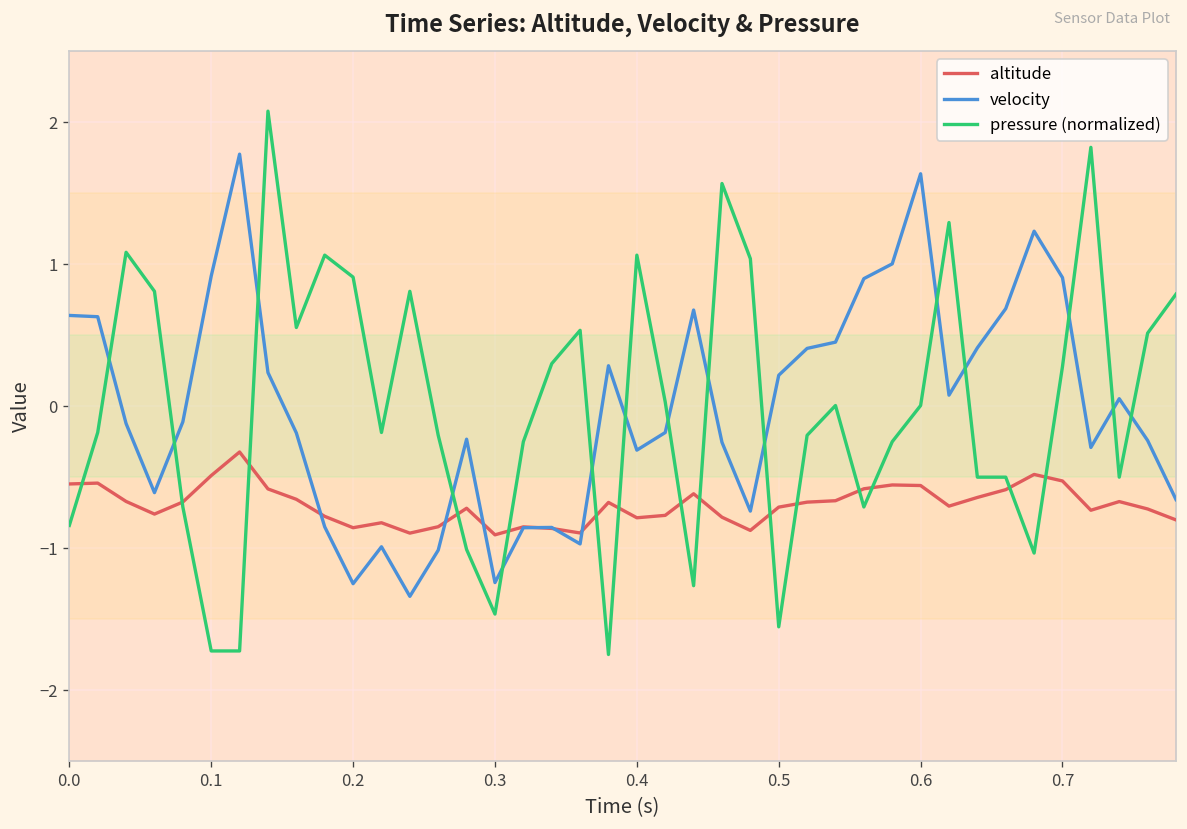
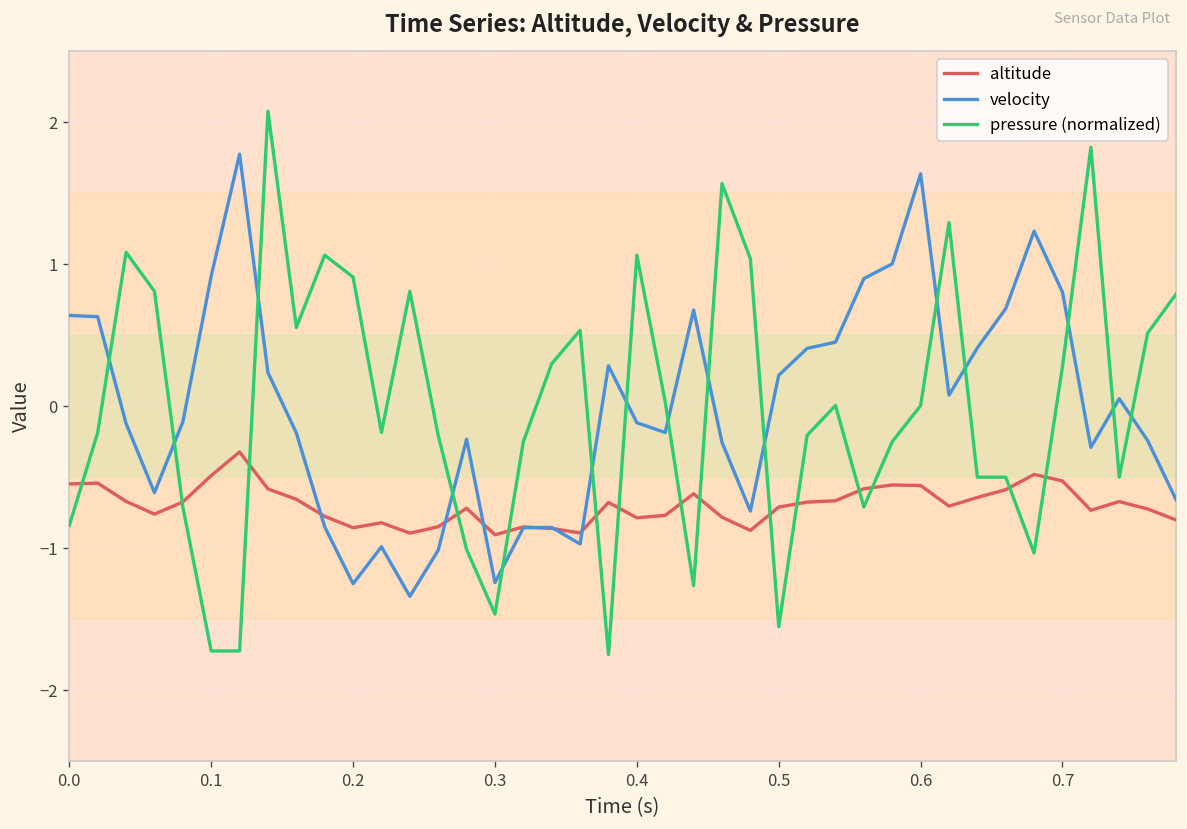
velocity, 0.4: -0.31 -> -0.12
velocity, 0.7: 0.91 -> 0.80
